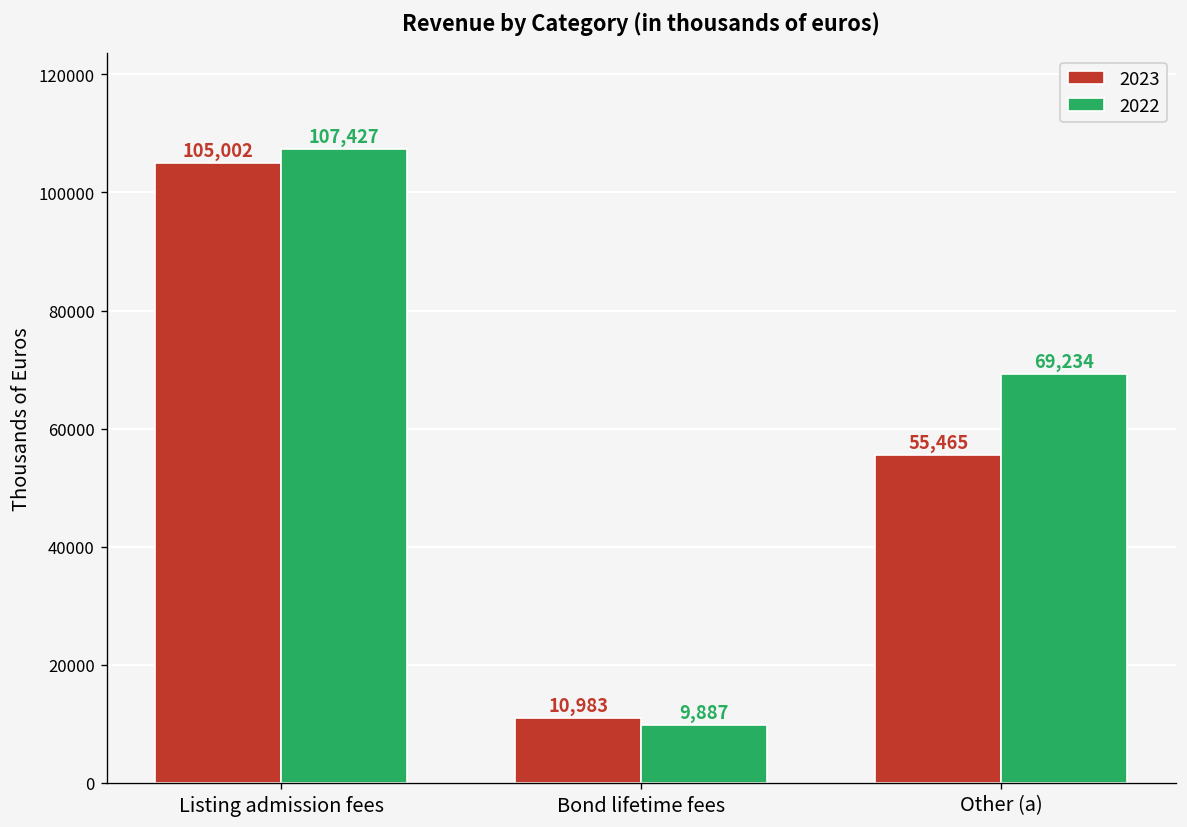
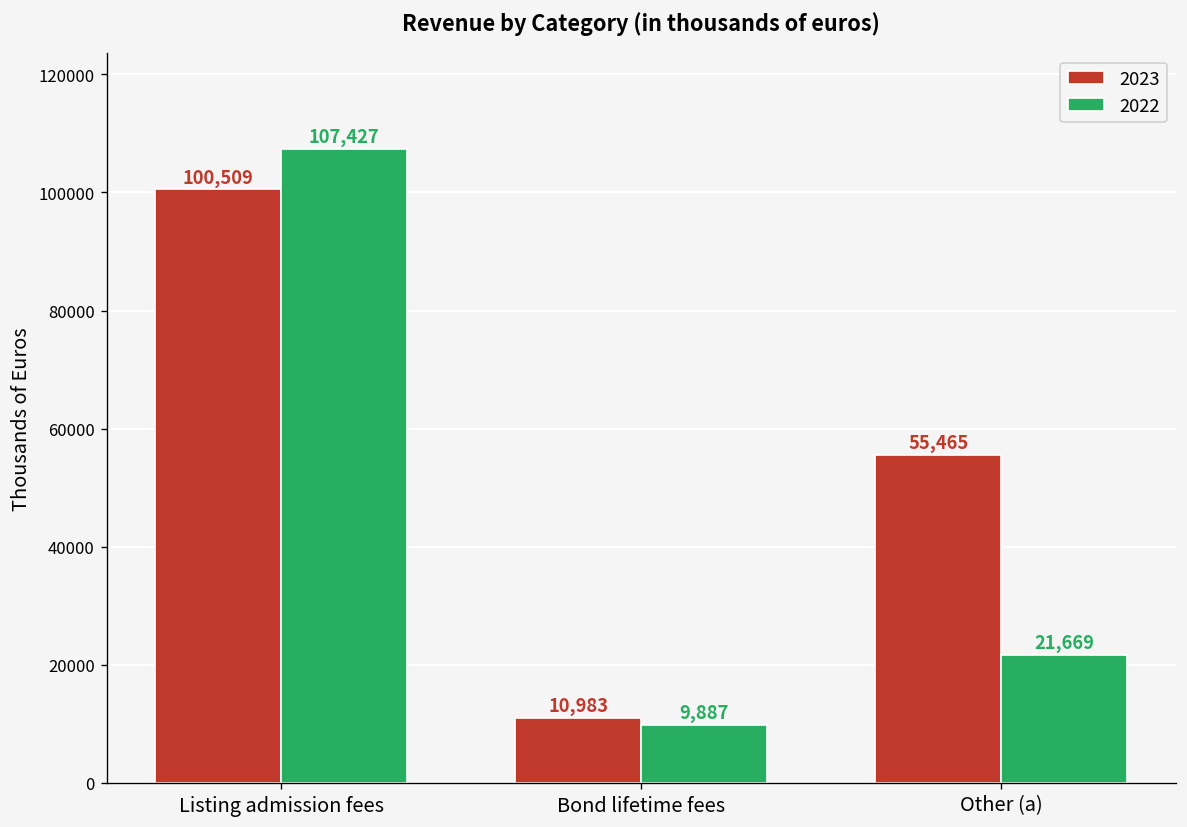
2023, Listing admission fees: 105,002 -> 100,509
2022, Other (a): 69,234 -> 21,669
